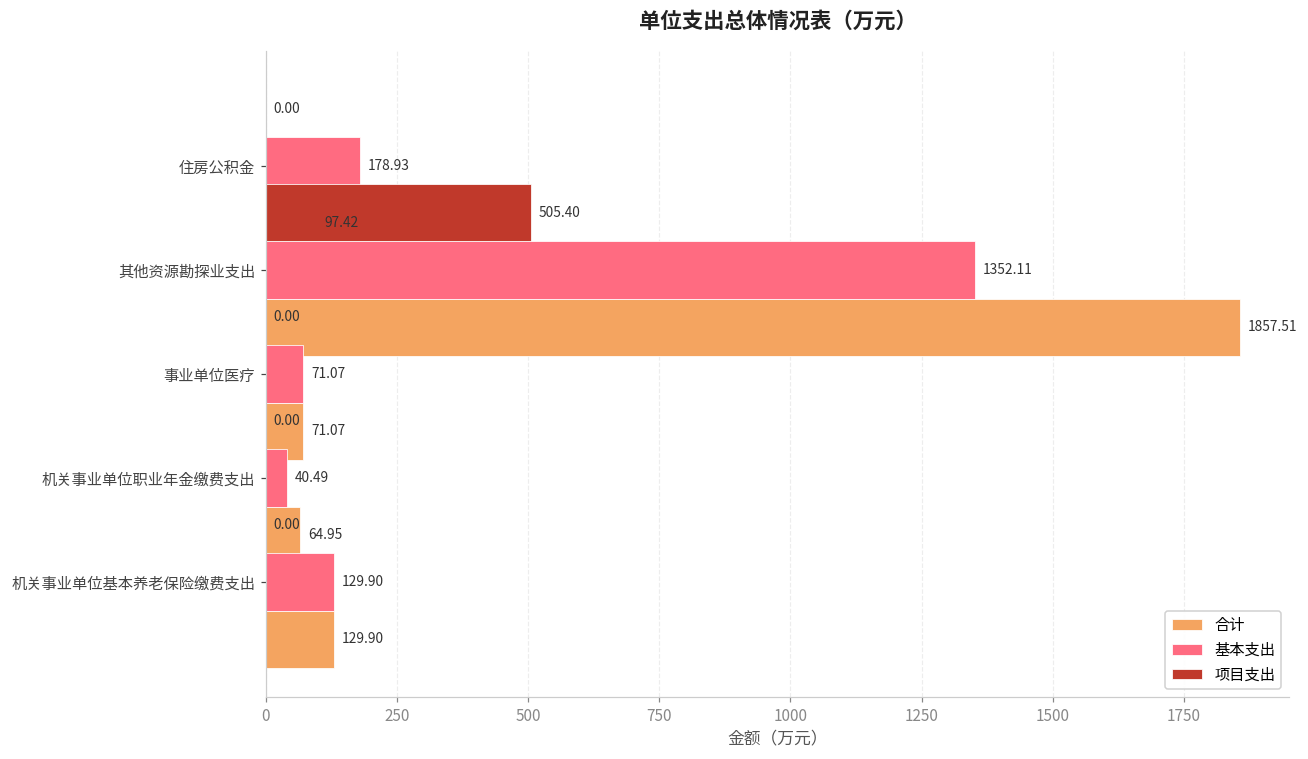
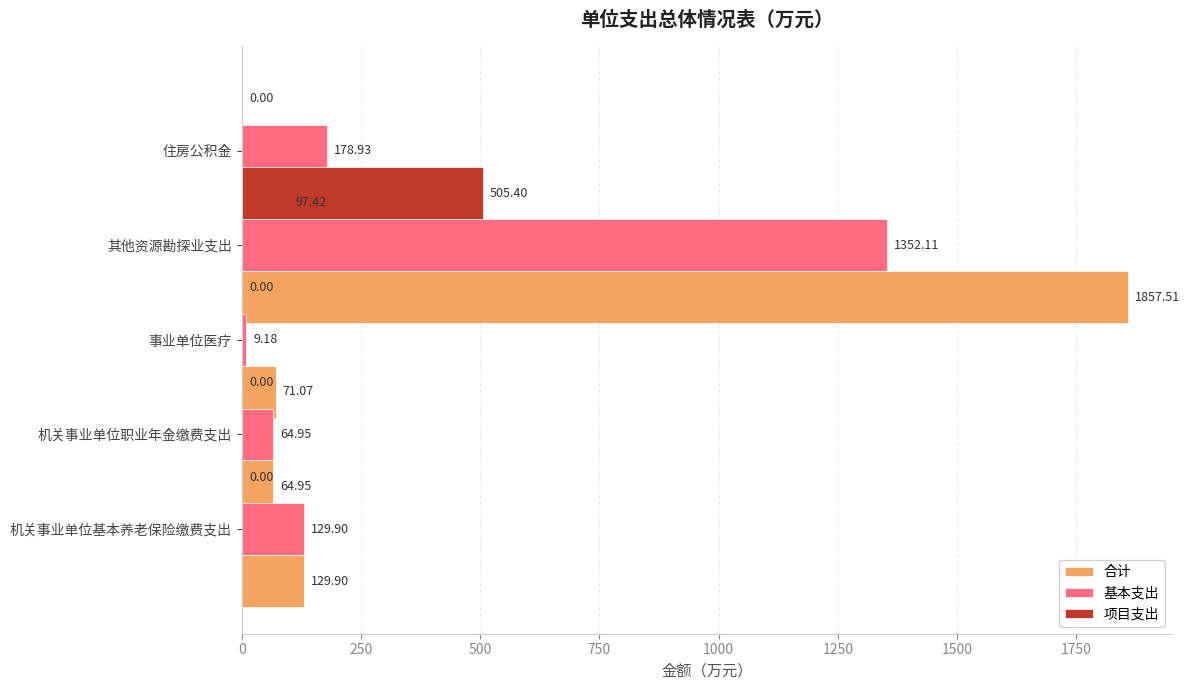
基本支出, 事业单位医疗: 71.07 -> 9.18
基本支出, 机关事业单位职业年金缴费支出: 40.49 -> 64.95
